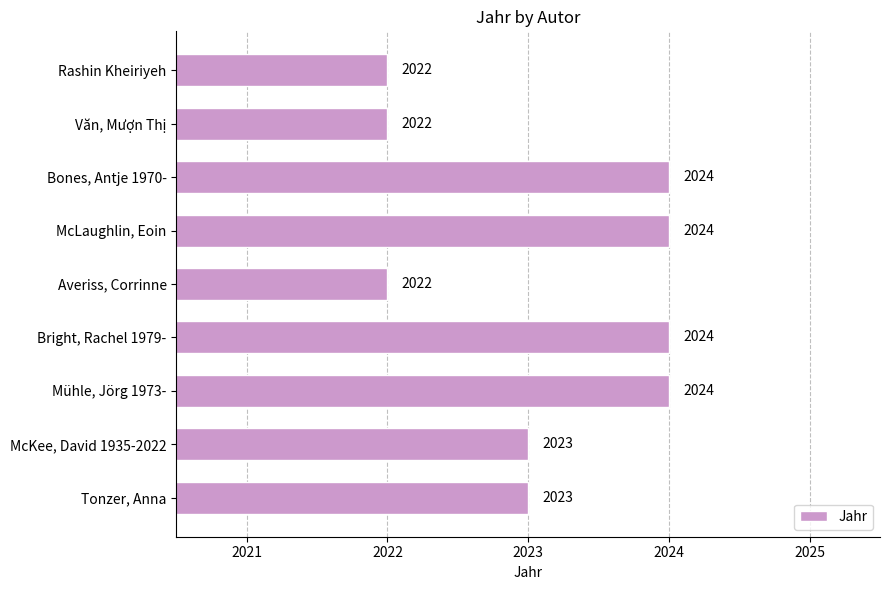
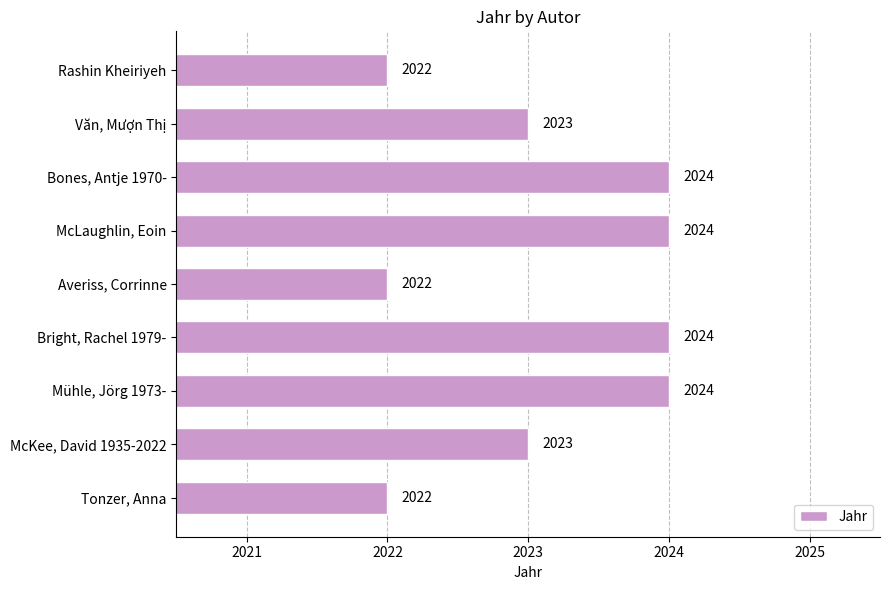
Văn, Mượn Thị: 2022 -> 2023
Tonzer, Anna: 2023 -> 2022
